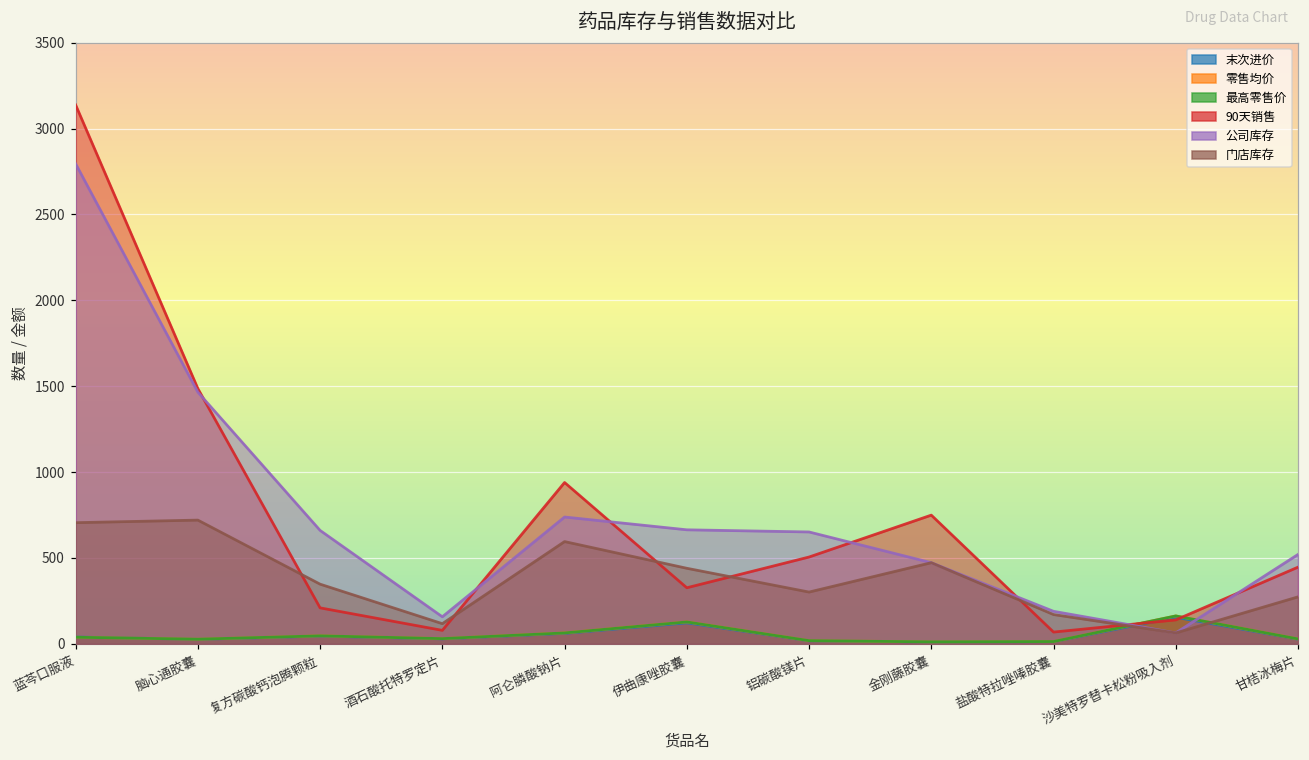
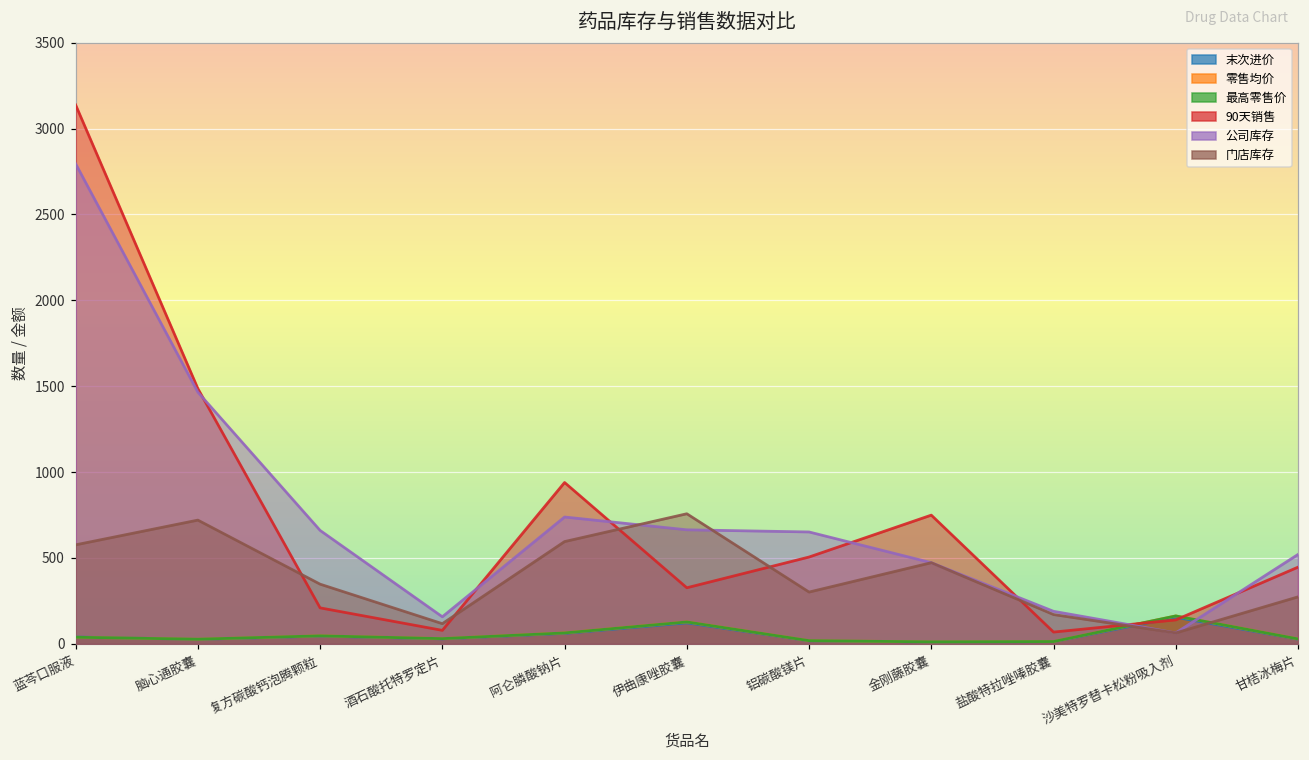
门店库存, 蓝芩口服液: 710 -> 580
门店库存, 伊曲康唑胶囊: 440 -> 760
